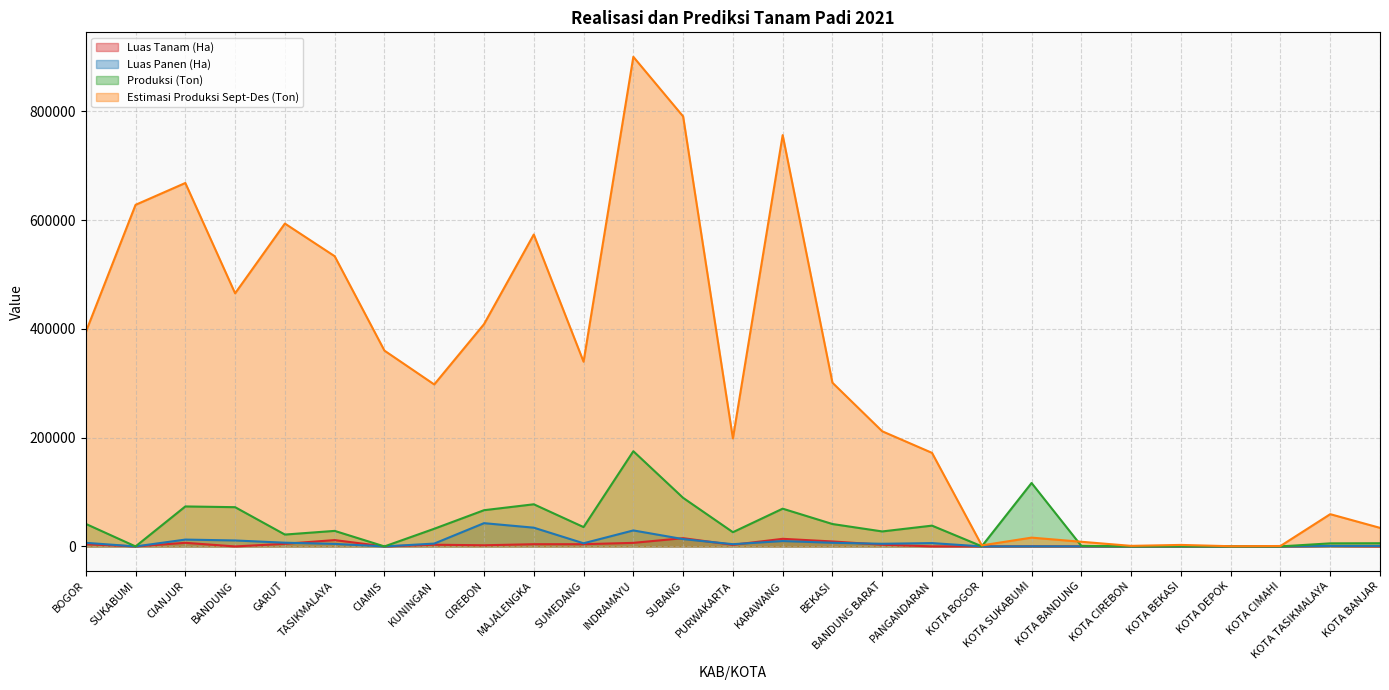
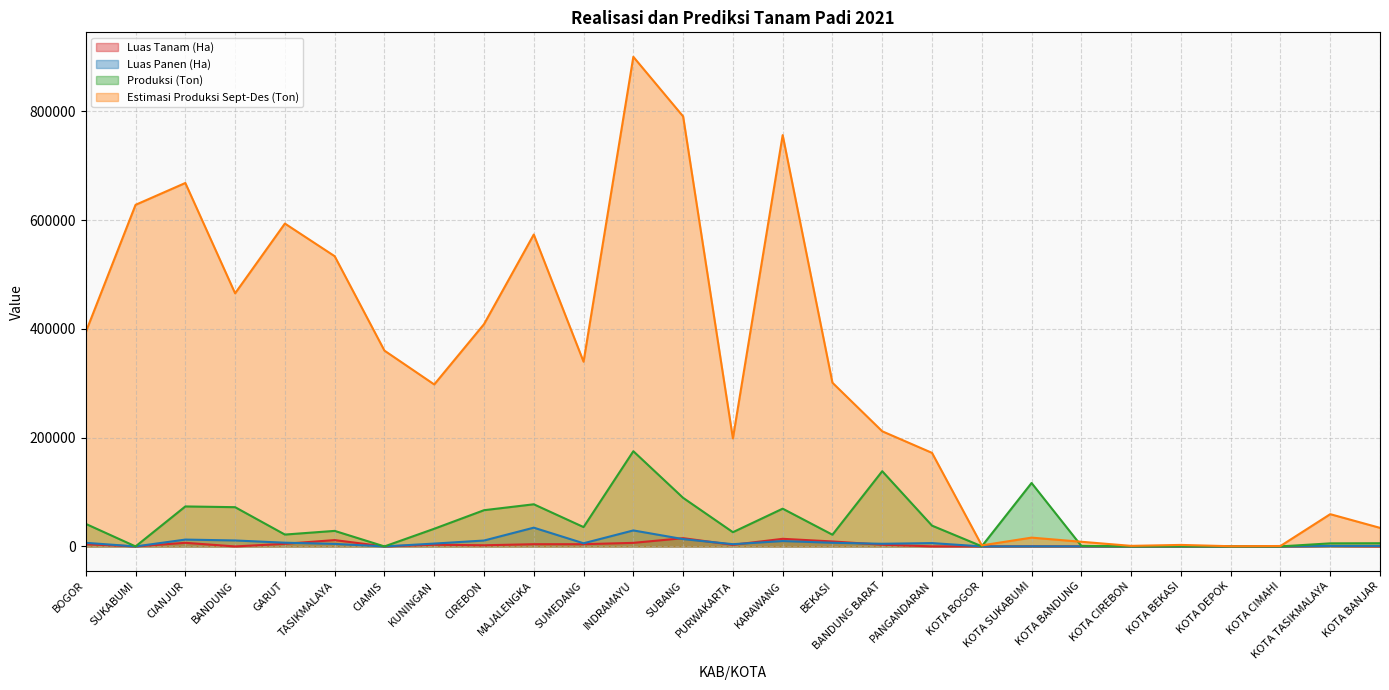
Luas Panen (Ha), CIREBON: 40000 -> 10000
Produksi (Ton), BEKASI: 40000 -> 20000
Produksi (Ton), BANDUNG BARAT: 30000 -> 140000
